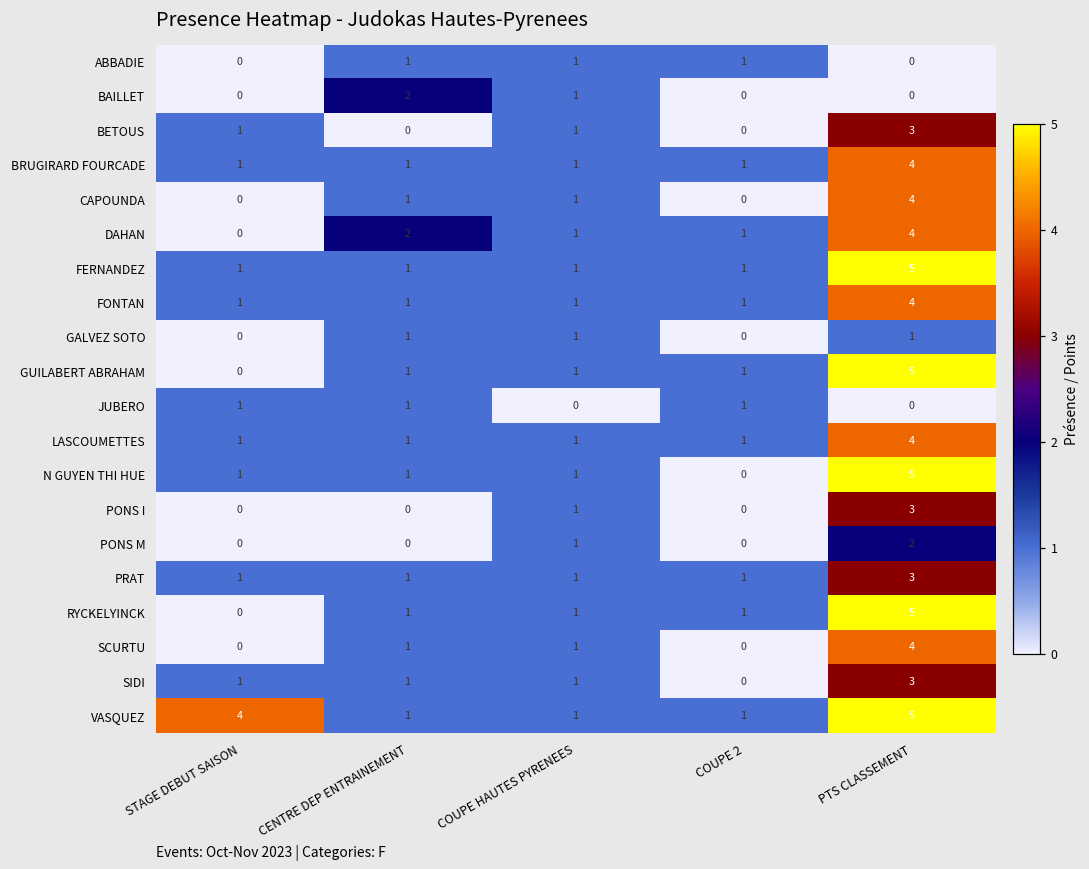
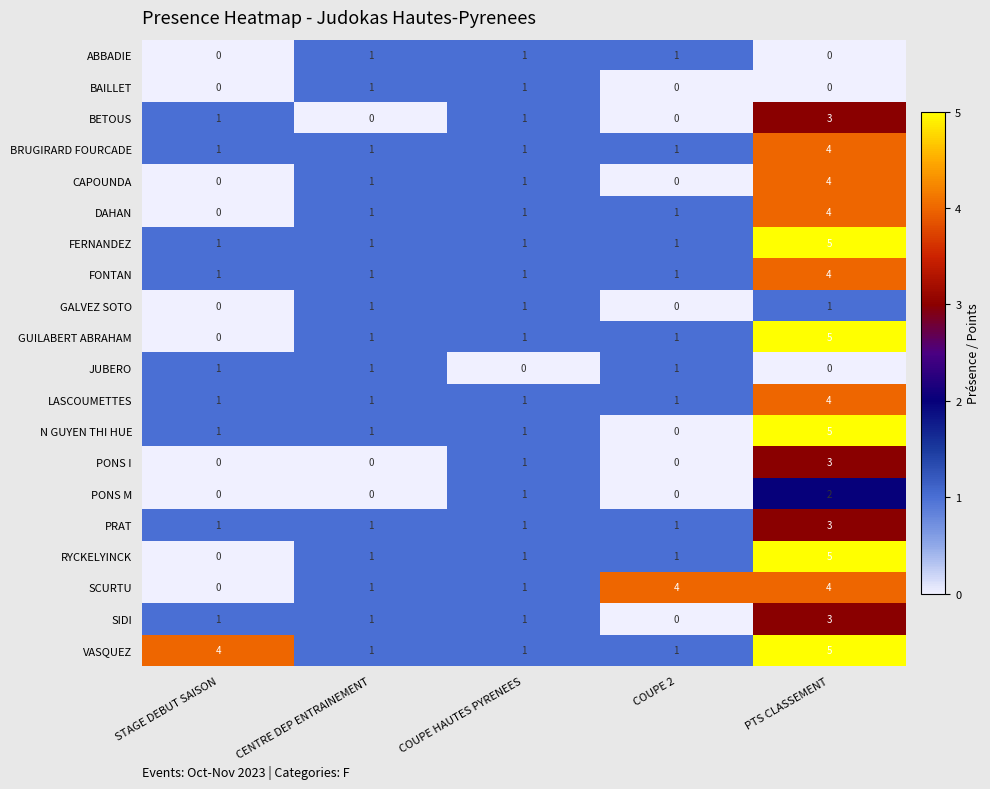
BAILLET, CENTRE DEP ENTRAINEMENT: 2 -> 1
DAHAN, CENTRE DEP ENTRAINEMENT: 2 -> 1
SCURTU, COUPE 2: 0 -> 4
